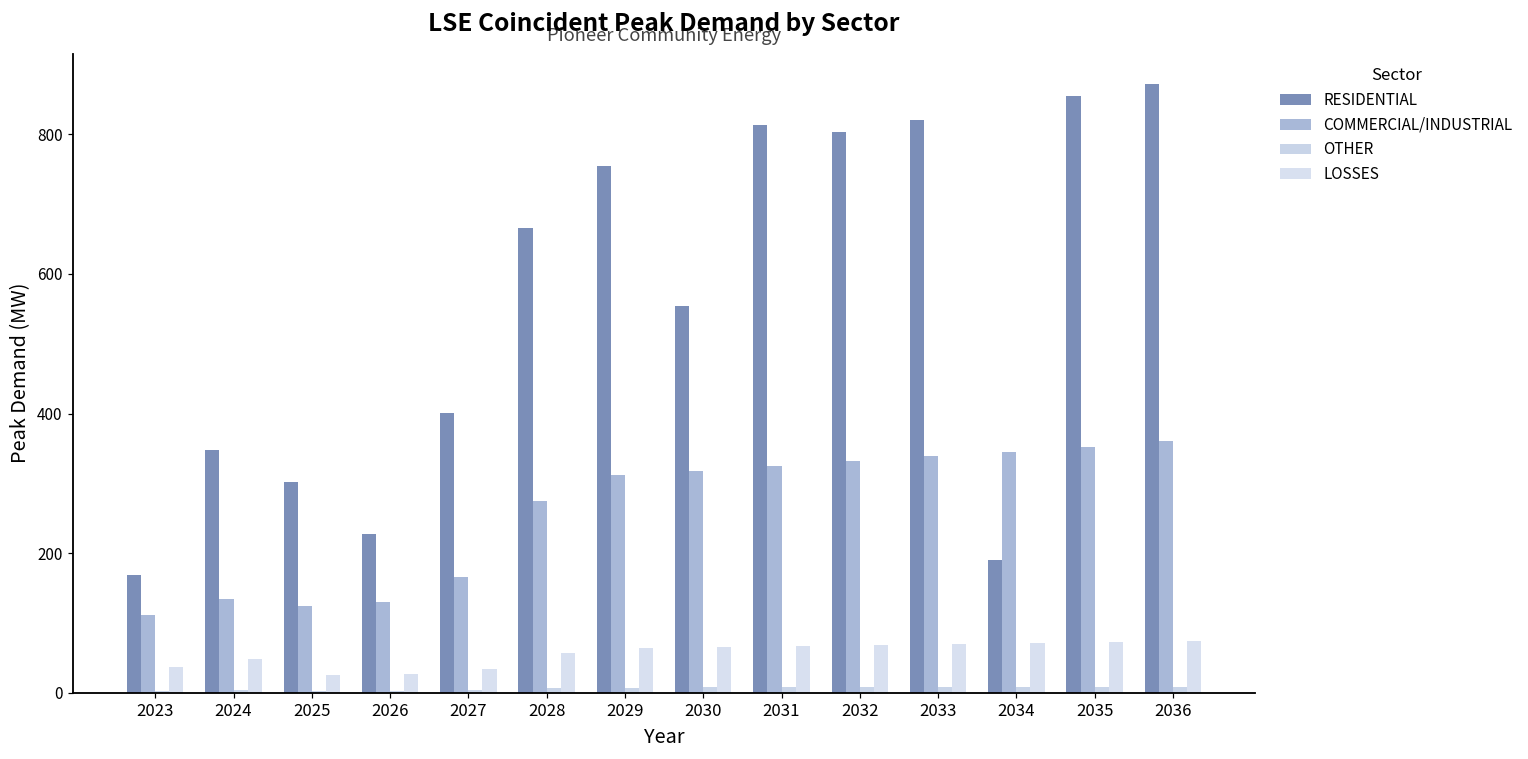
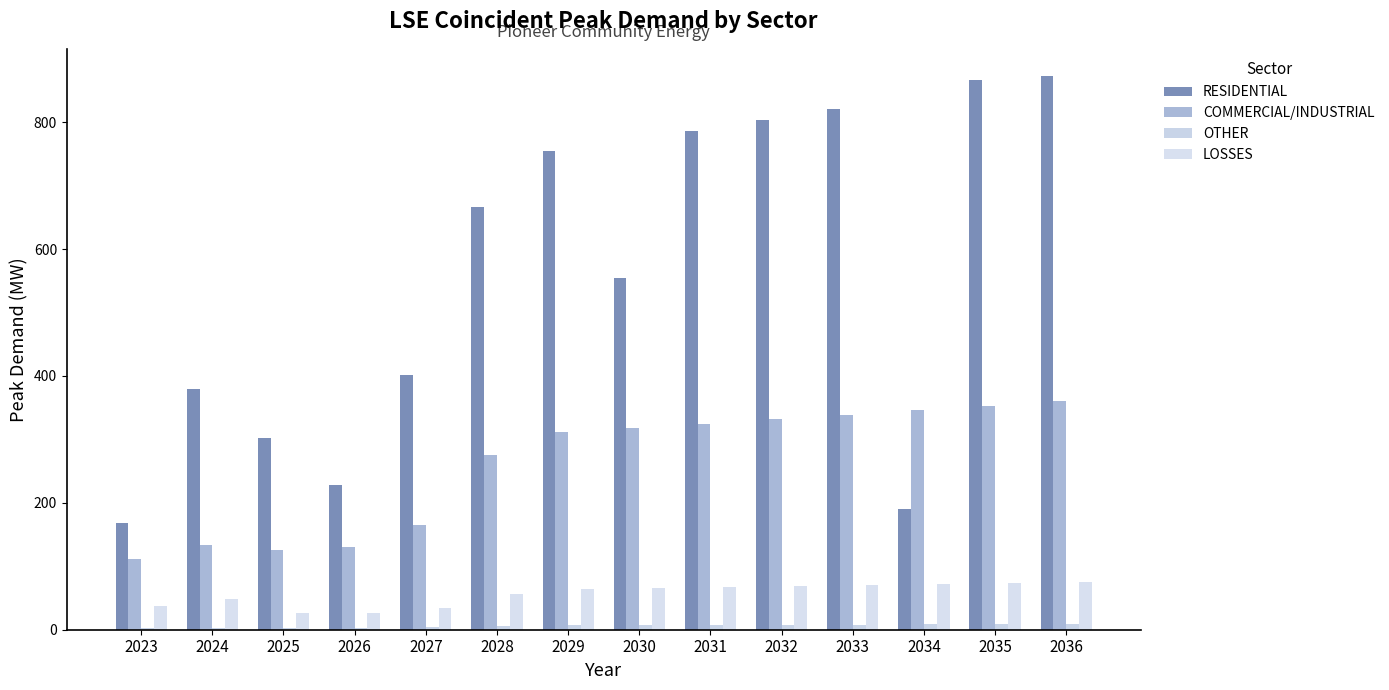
RESIDENTIAL, 2024: 350 -> 380
RESIDENTIAL, 2031: 810 -> 790
RESIDENTIAL, 2035: 850 -> 870
